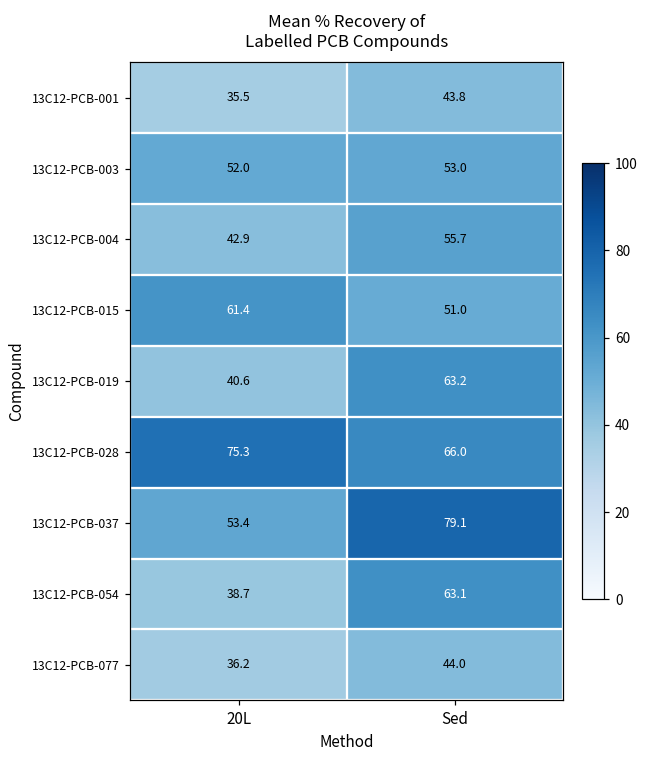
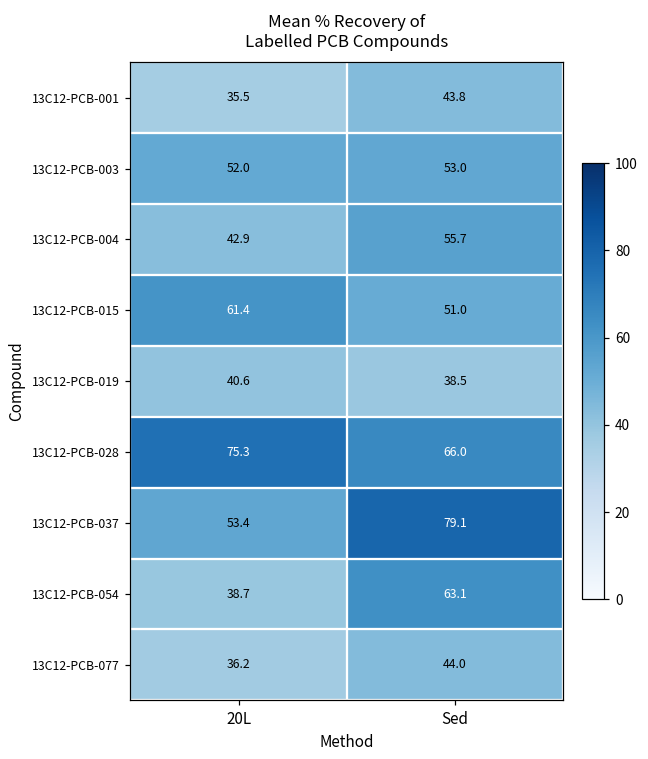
13C12-PCB-019, Sed: 63.2 -> 38.5
